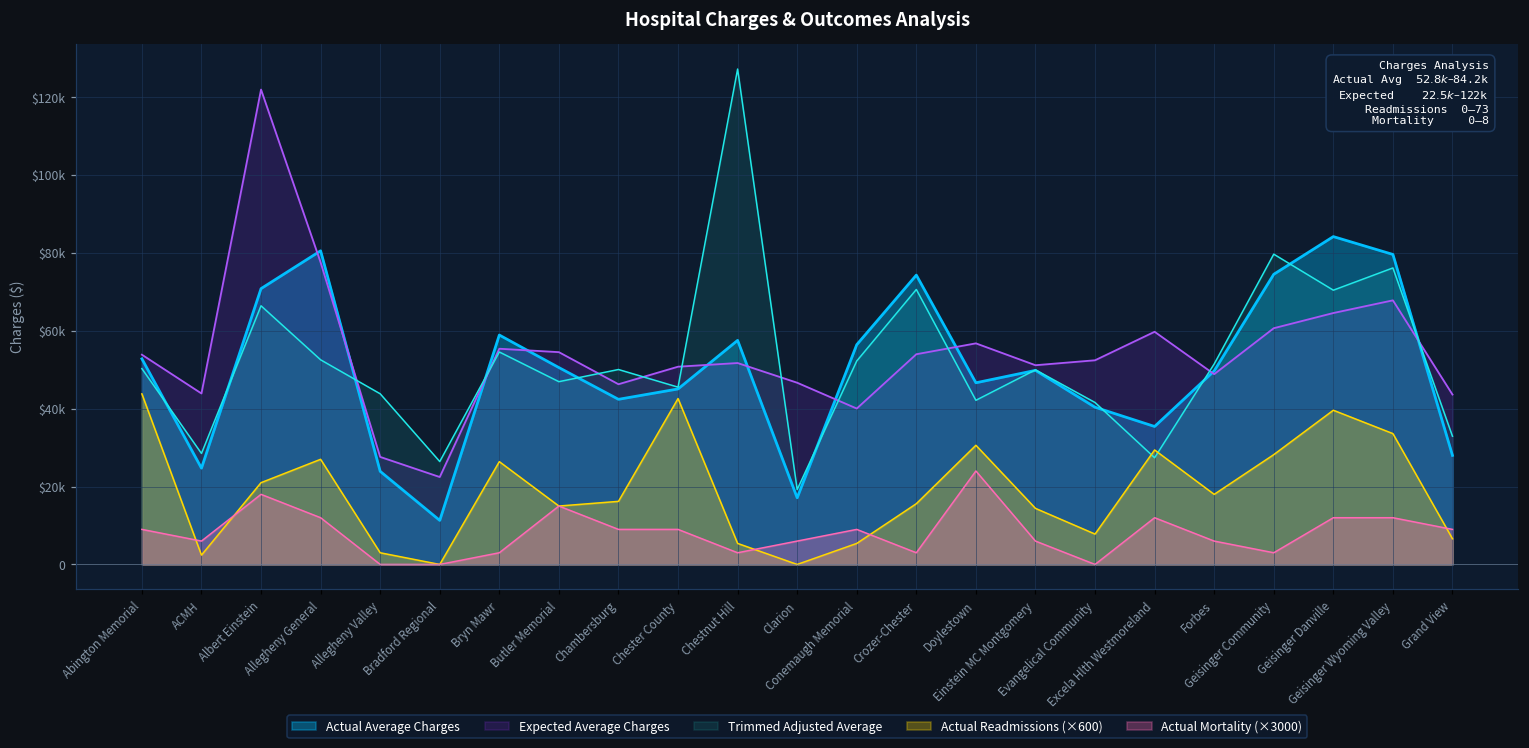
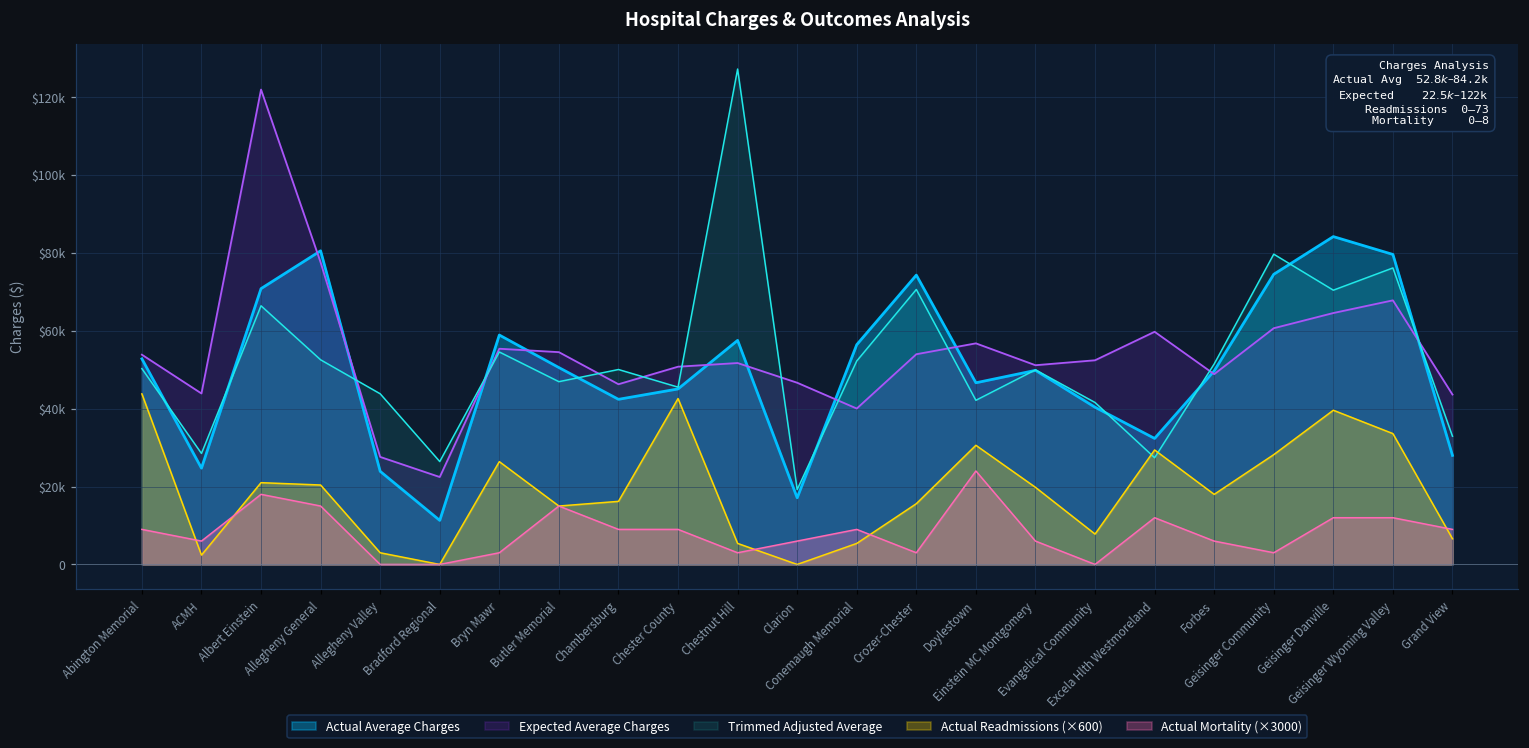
Actual Readmissions (×600), Allegheny General: $27000 -> $20000
Actual Mortality (×3000), Allegheny General: $12000 -> $15000
Actual Readmissions (×600), Einstein MC Montgomery: $14000 -> $20000
Actual Average Charges, Excela Hlth Westmoreland: $35000 -> $32000
